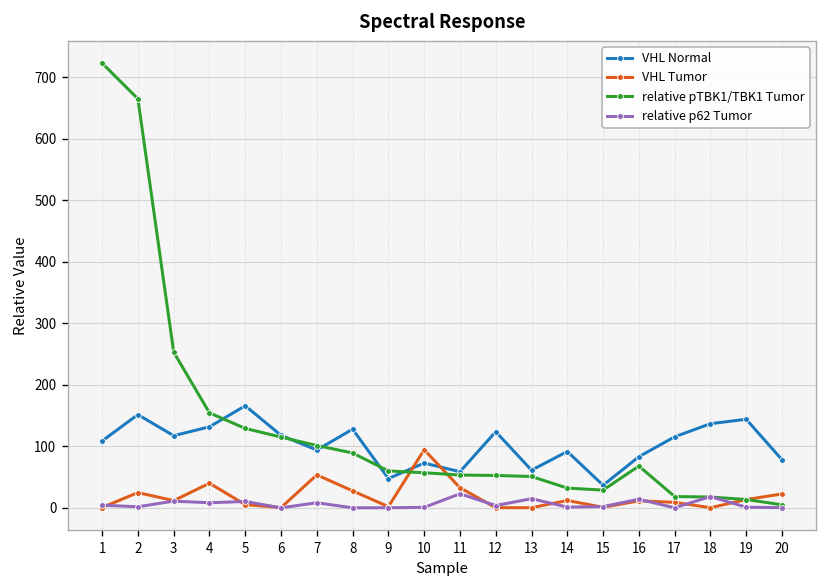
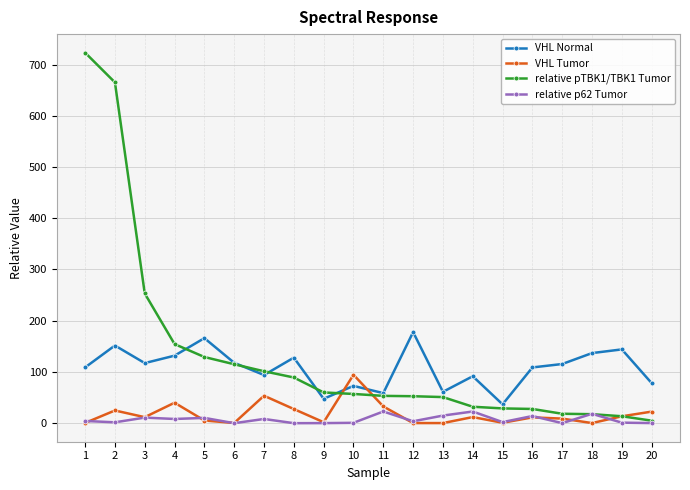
VHL Normal, 12: 120 -> 180
relative p62 Tumor, 14: 0 -> 20
VHL Normal, 16: 80 -> 110
relative pTBK1/TBK1 Tumor, 16: 70 -> 30
